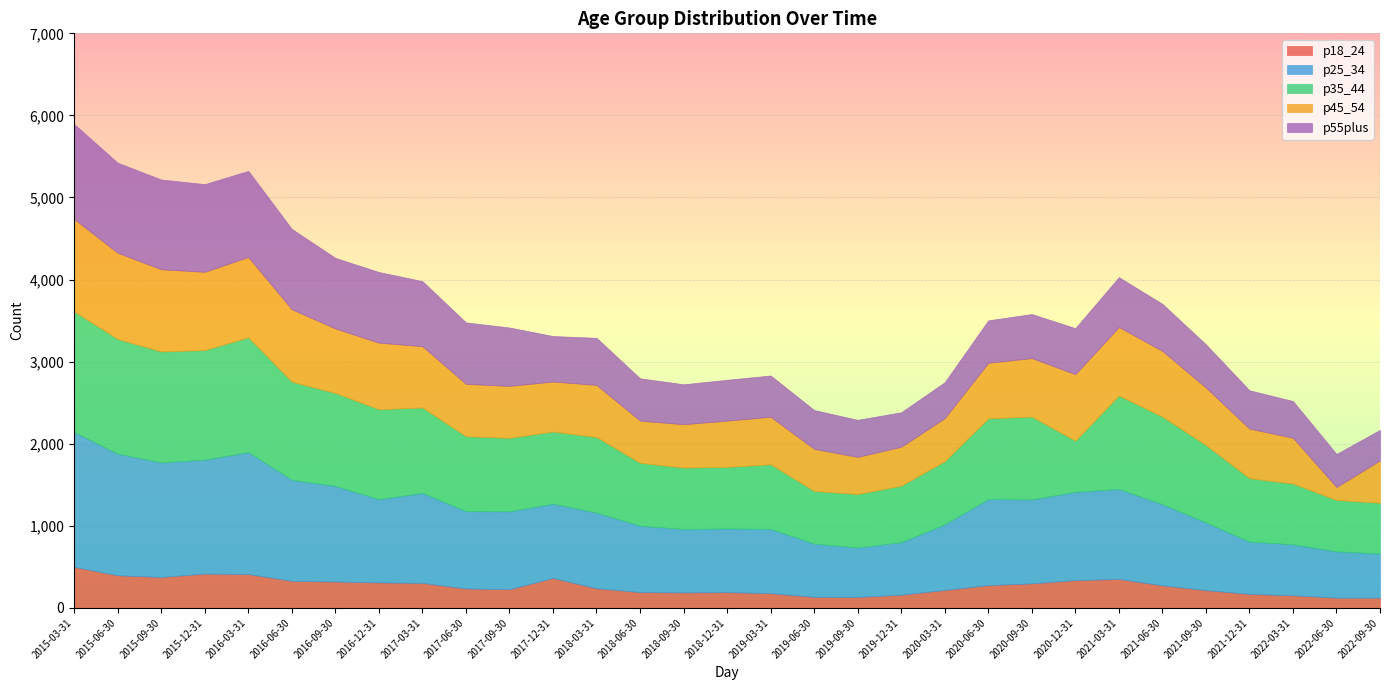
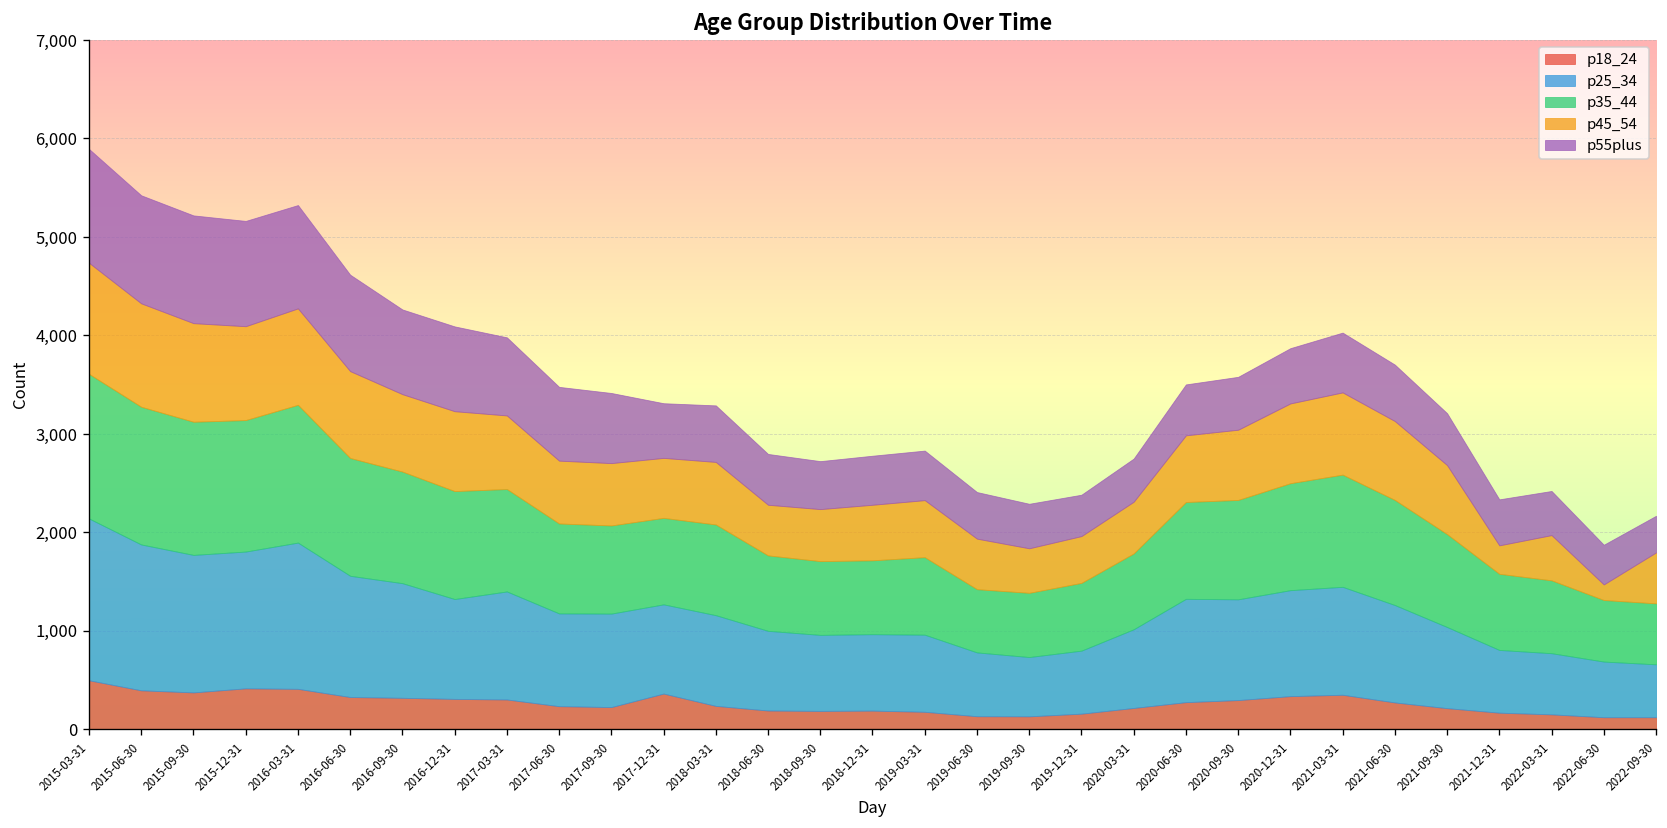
p35_44, 2020-12-31: 600 -> 1,100
p45_54, 2021-12-31: 600 -> 300
p45_54, 2022-03-31: 600 -> 500
